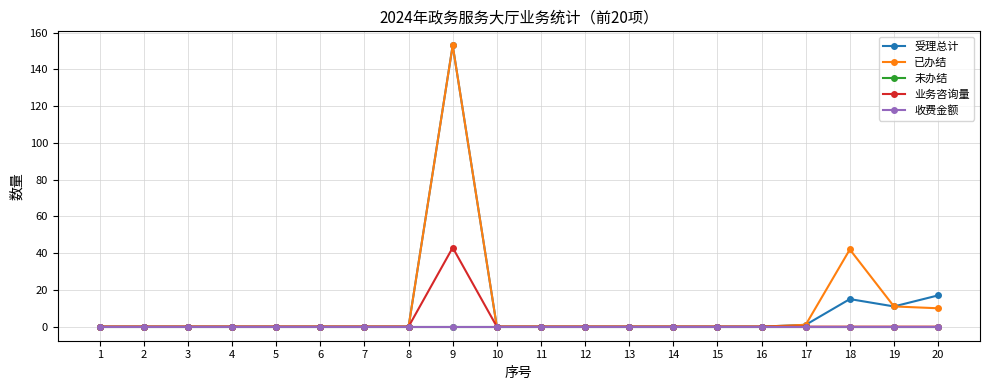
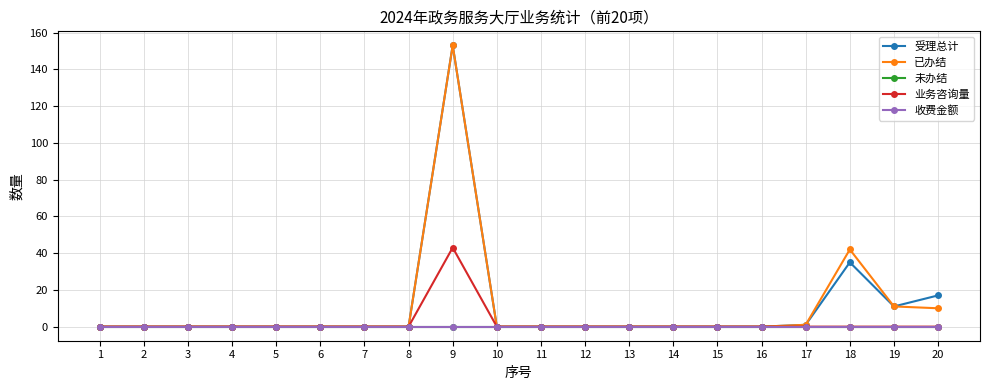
受理总计, 18: 15 -> 35
